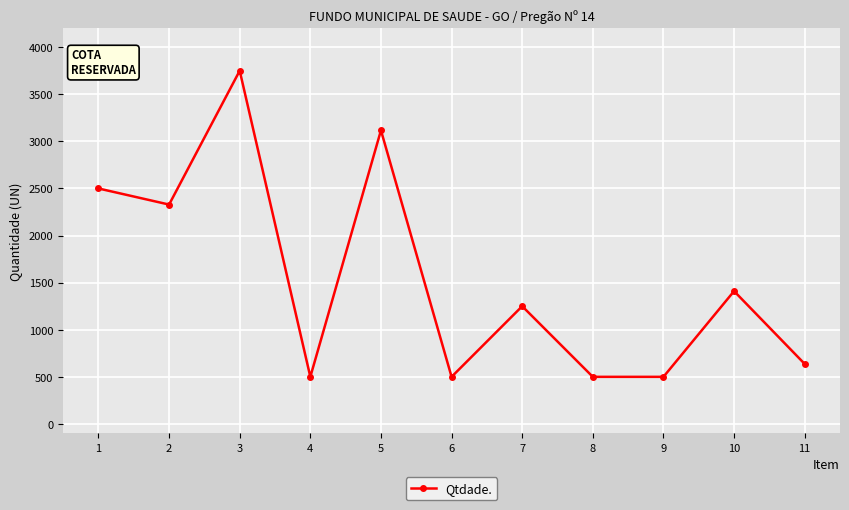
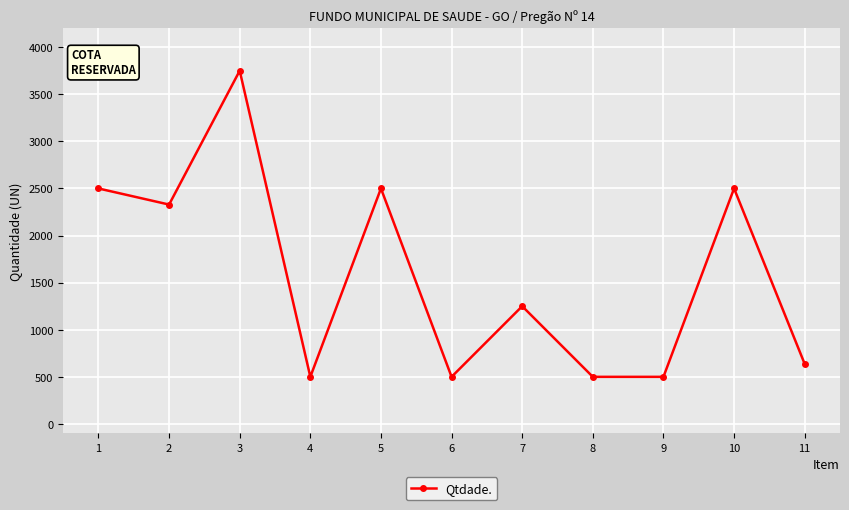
5: 3100 -> 2500
10: 1400 -> 2500
